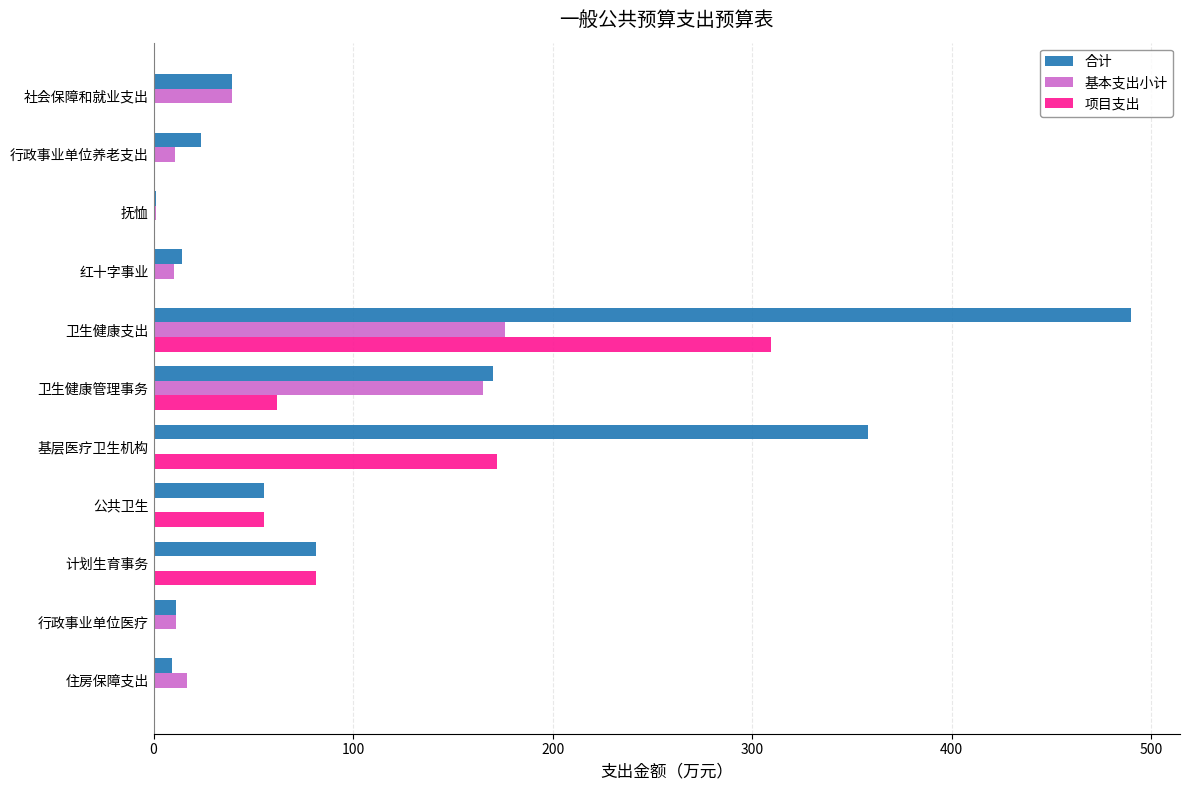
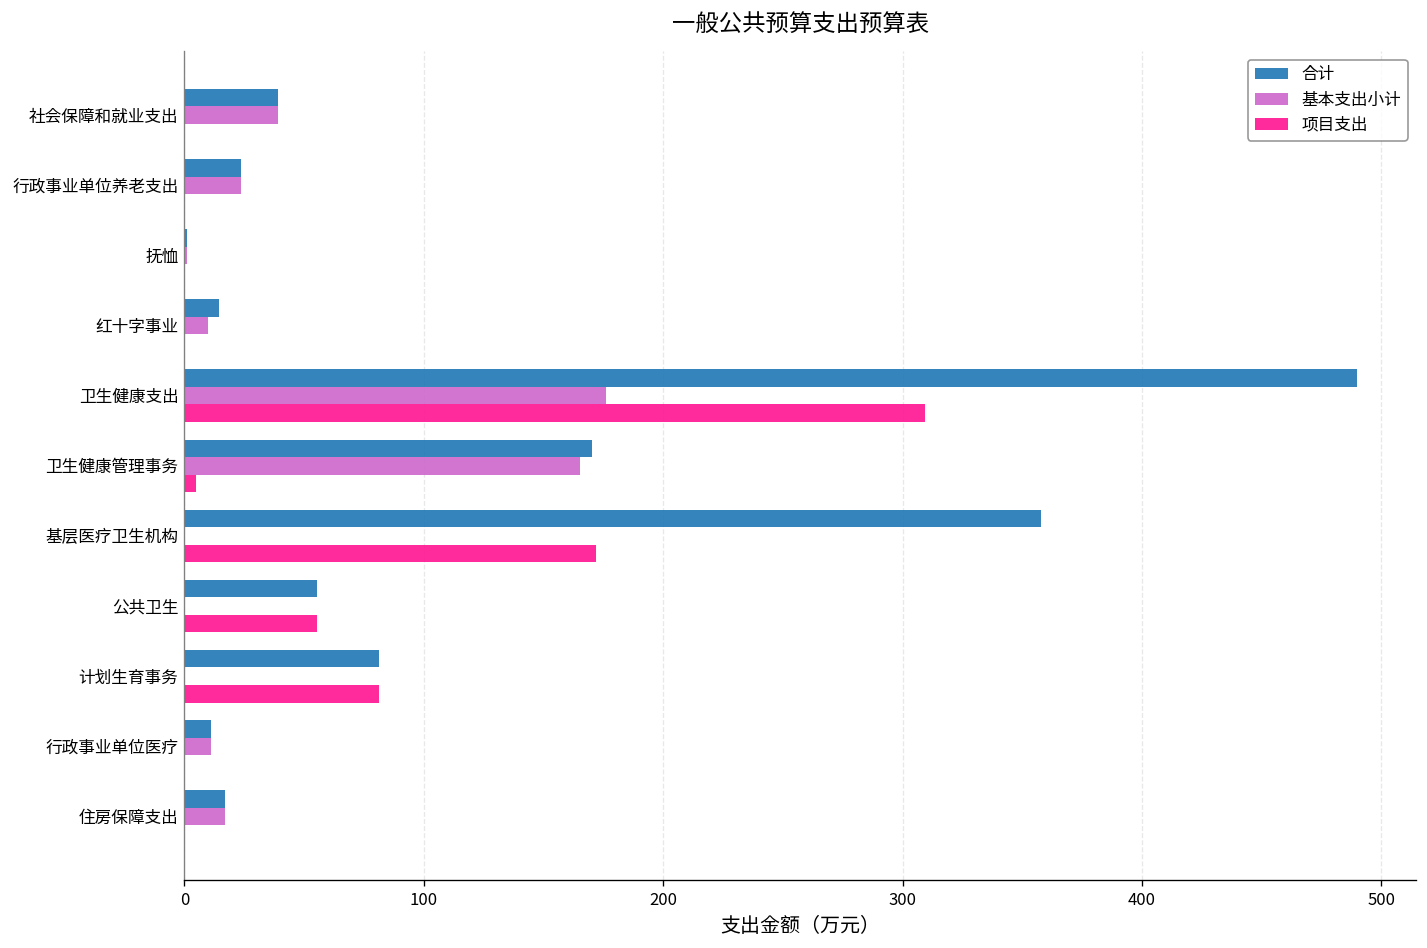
基本支出小计, 行政事业单位养老支出: 11 -> 24
项目支出, 卫生健康管理事务: 62 -> 5
合计, 住房保障支出: 9 -> 17
